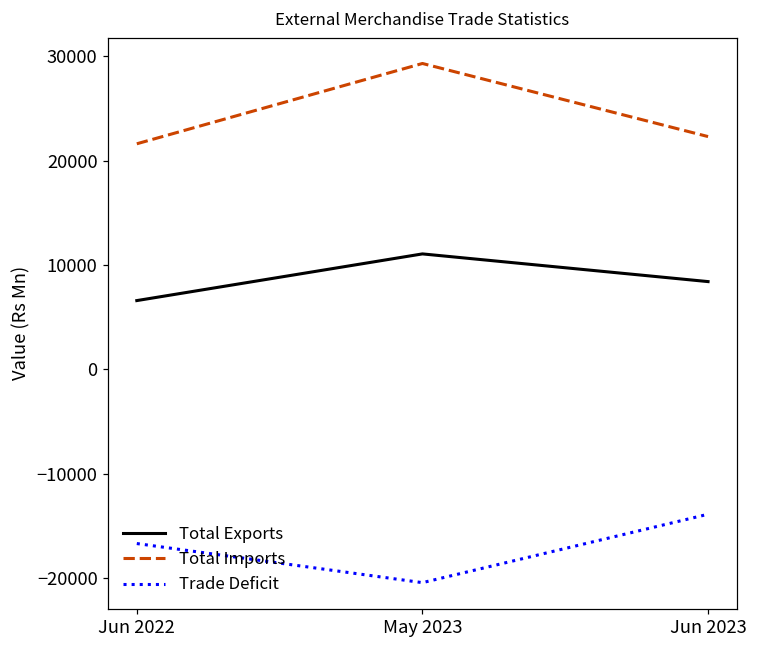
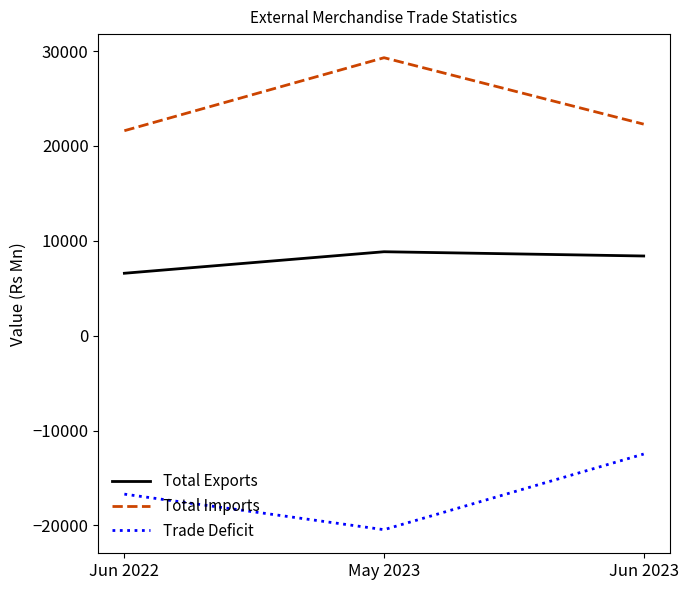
Total Exports, May 2023: 11000 -> 9000
Trade Deficit, Jun 2023: -14000 -> -12000
